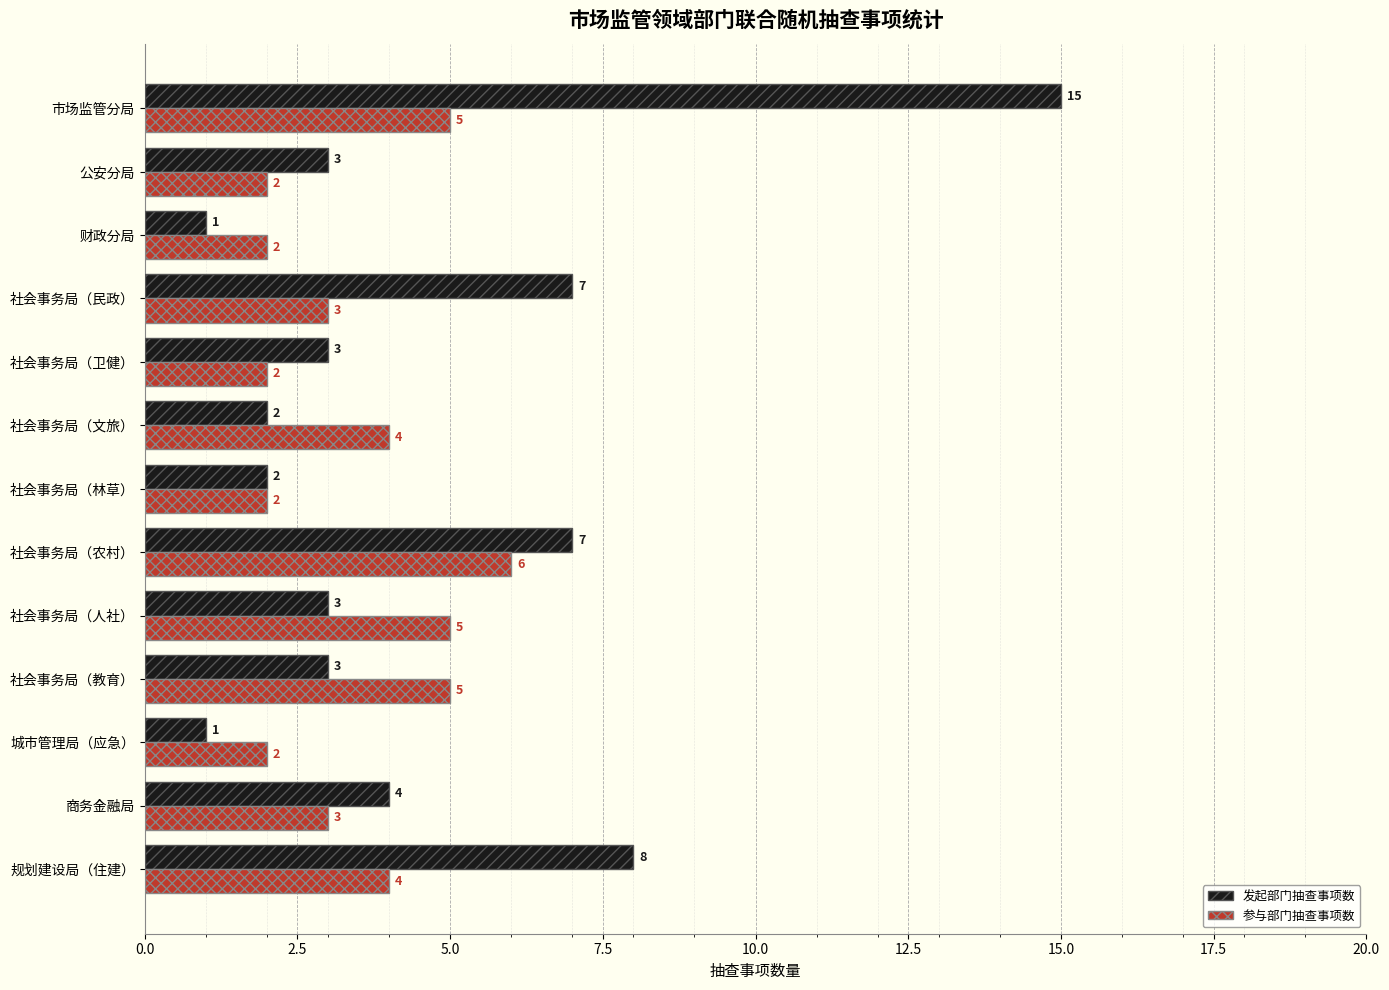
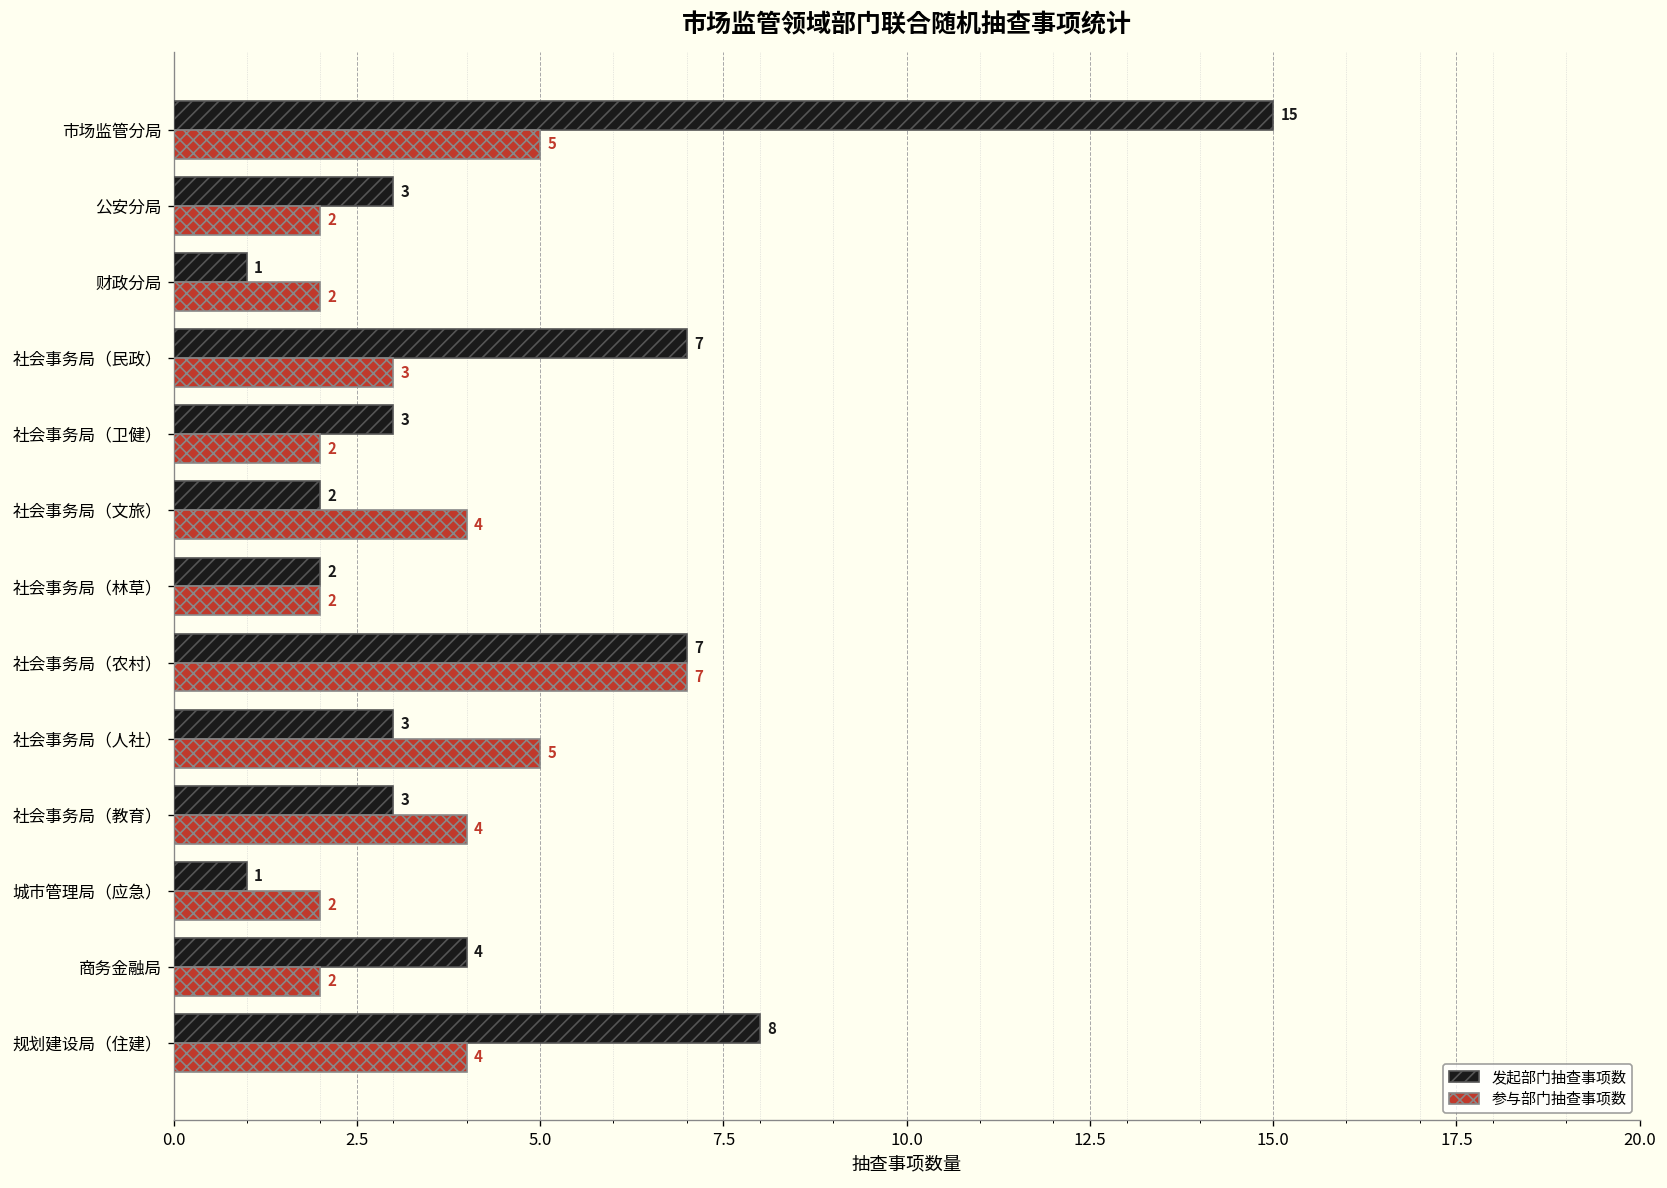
参与部门抽查事项数, 社会事务局（农村）: 6 -> 7
参与部门抽查事项数, 社会事务局（教育）: 5 -> 4
参与部门抽查事项数, 商务金融局: 3 -> 2
